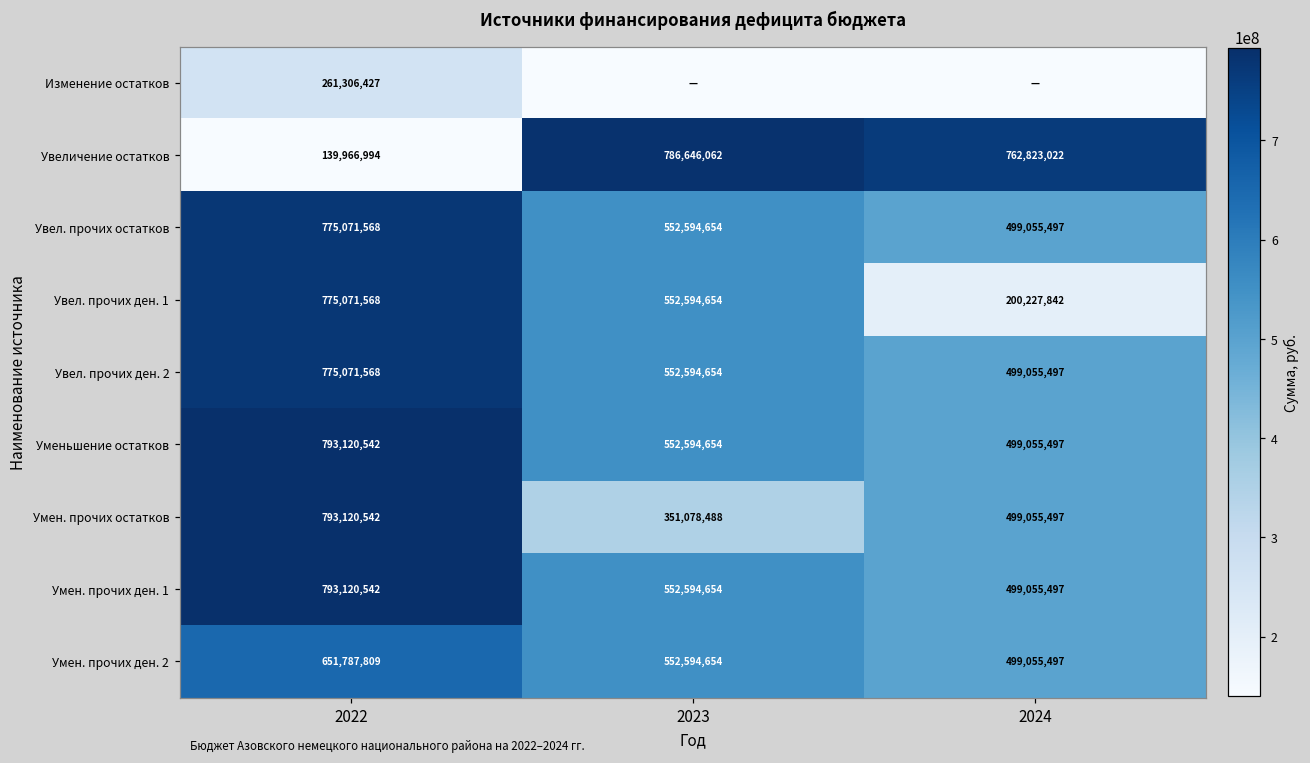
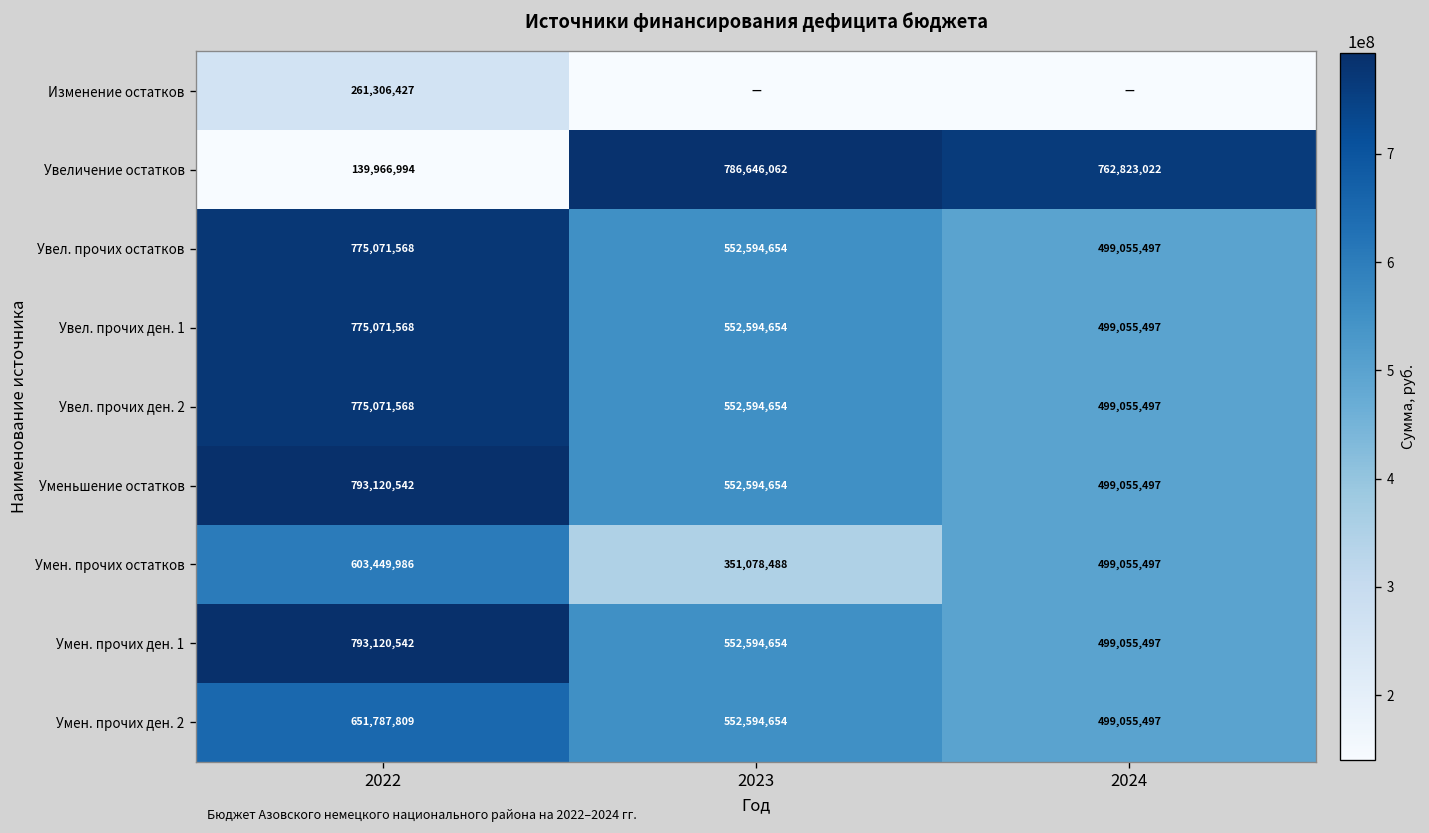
Увел. прочих ден. 1, 2024: 200,227,842 -> 499,055,497
Умен. прочих остатков, 2022: 793,120,542 -> 603,449,986
